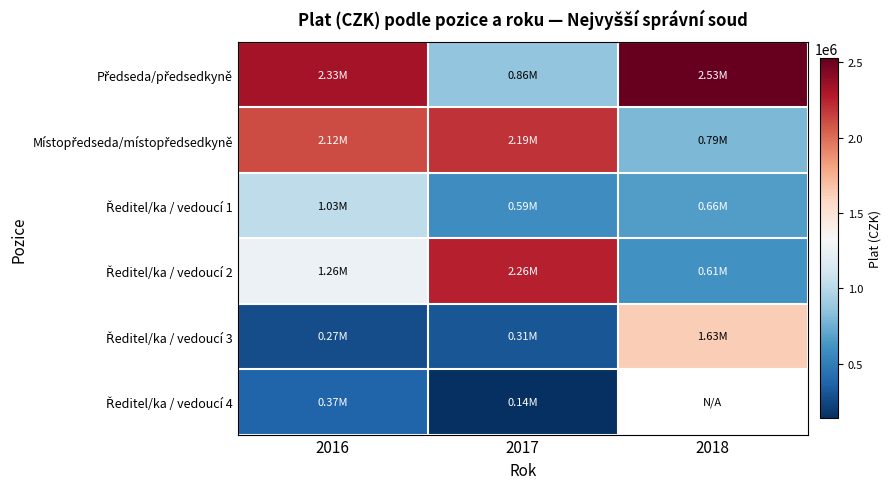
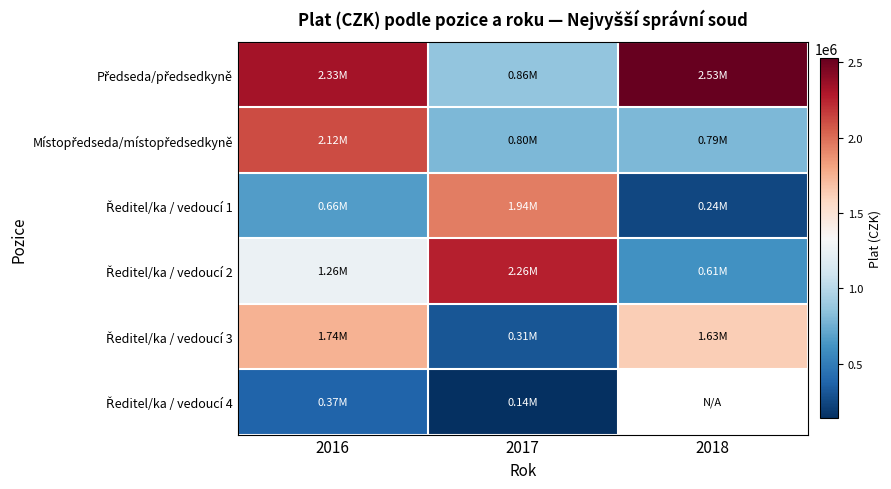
Místopředseda/místopředsedkyně, 2017: 2.19M -> 0.80M
Ředitel/ka / vedoucí 1, 2016: 1.03M -> 0.66M
Ředitel/ka / vedoucí 1, 2017: 0.59M -> 1.94M
Ředitel/ka / vedoucí 1, 2018: 0.66M -> 0.24M
Ředitel/ka / vedoucí 3, 2016: 0.27M -> 1.74M
